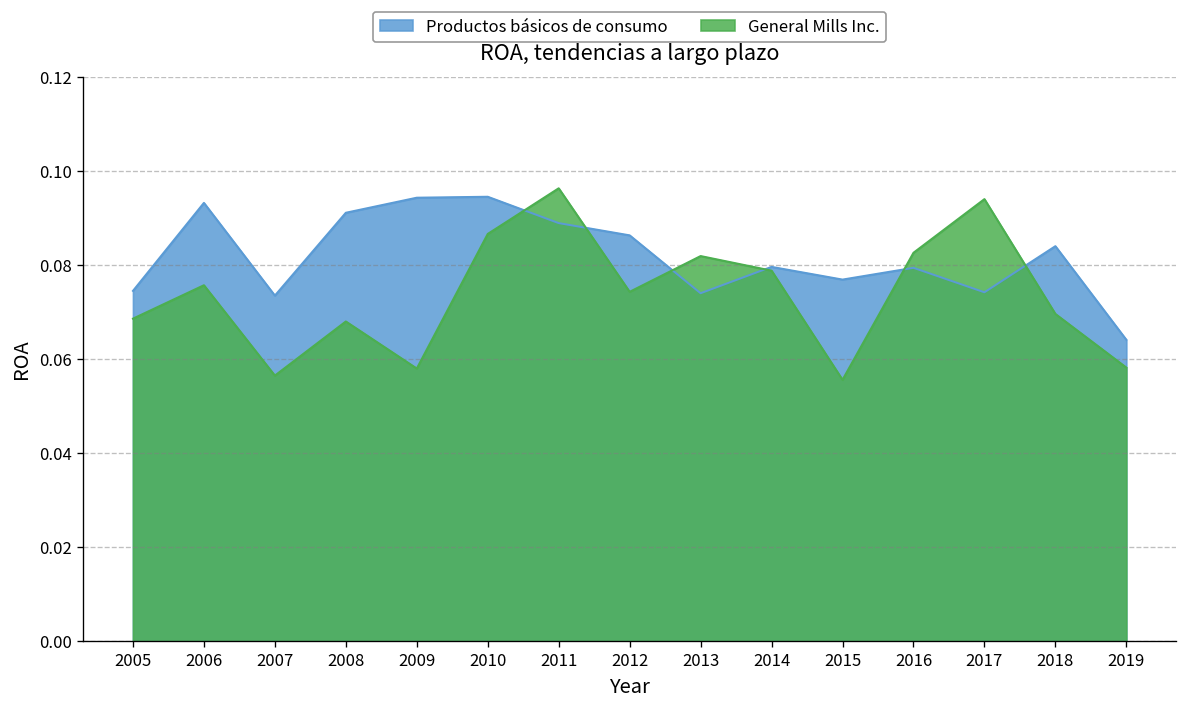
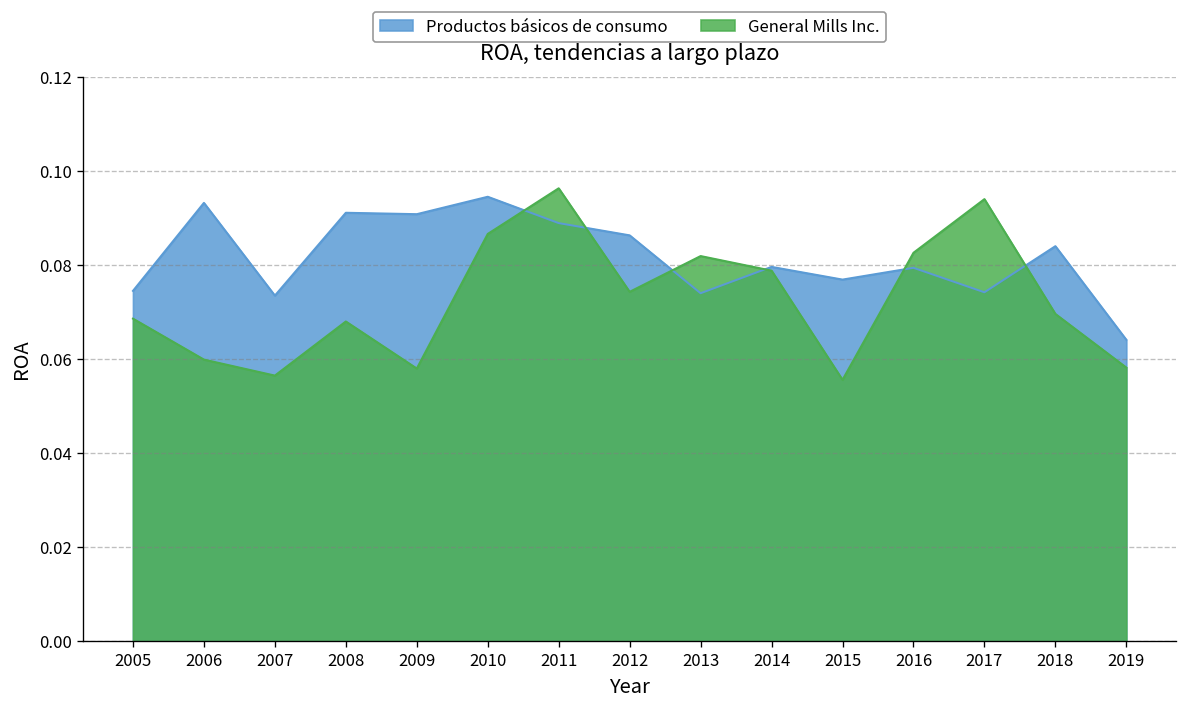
General Mills Inc., 2006: 0.076 -> 0.060
Productos básicos de consumo, 2009: 0.094 -> 0.091
